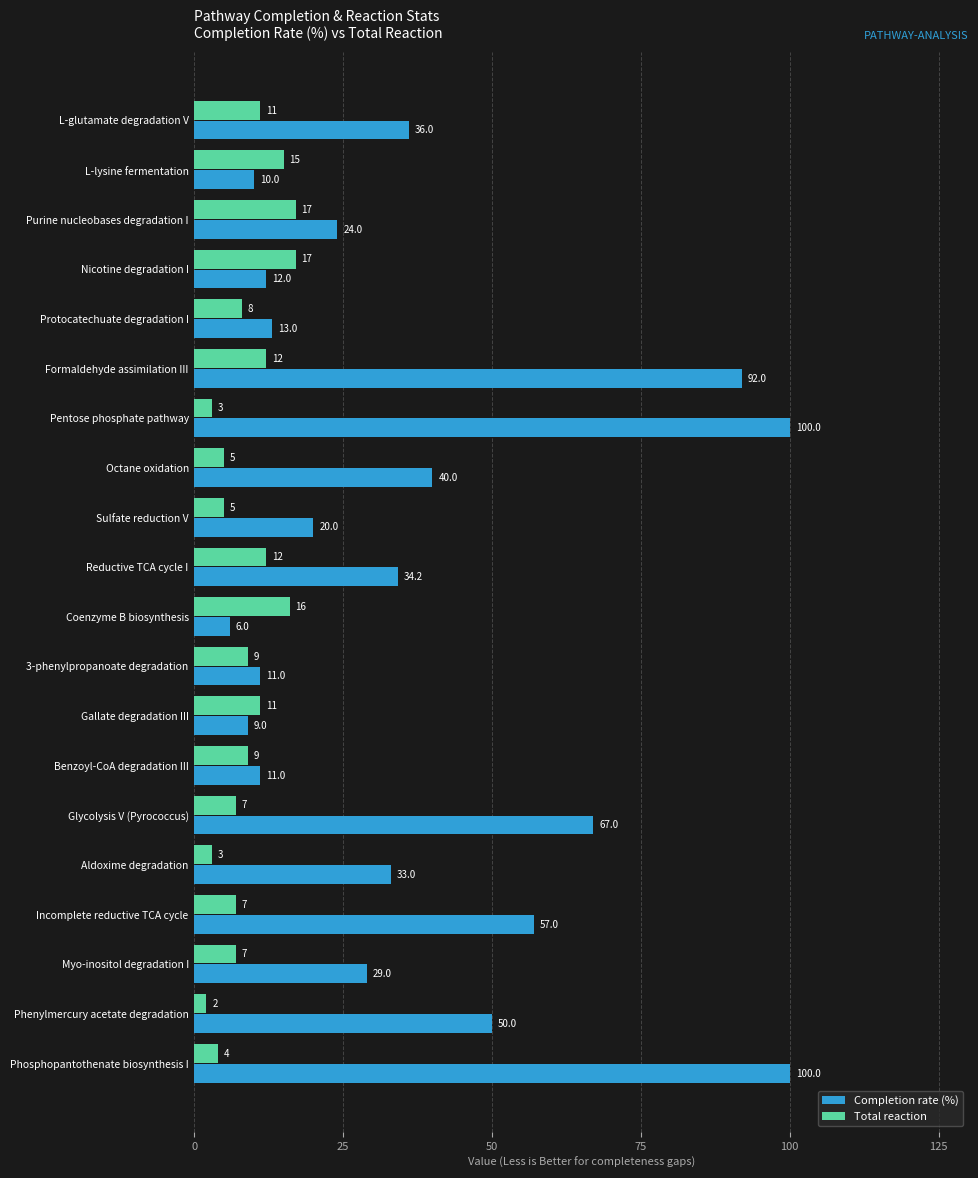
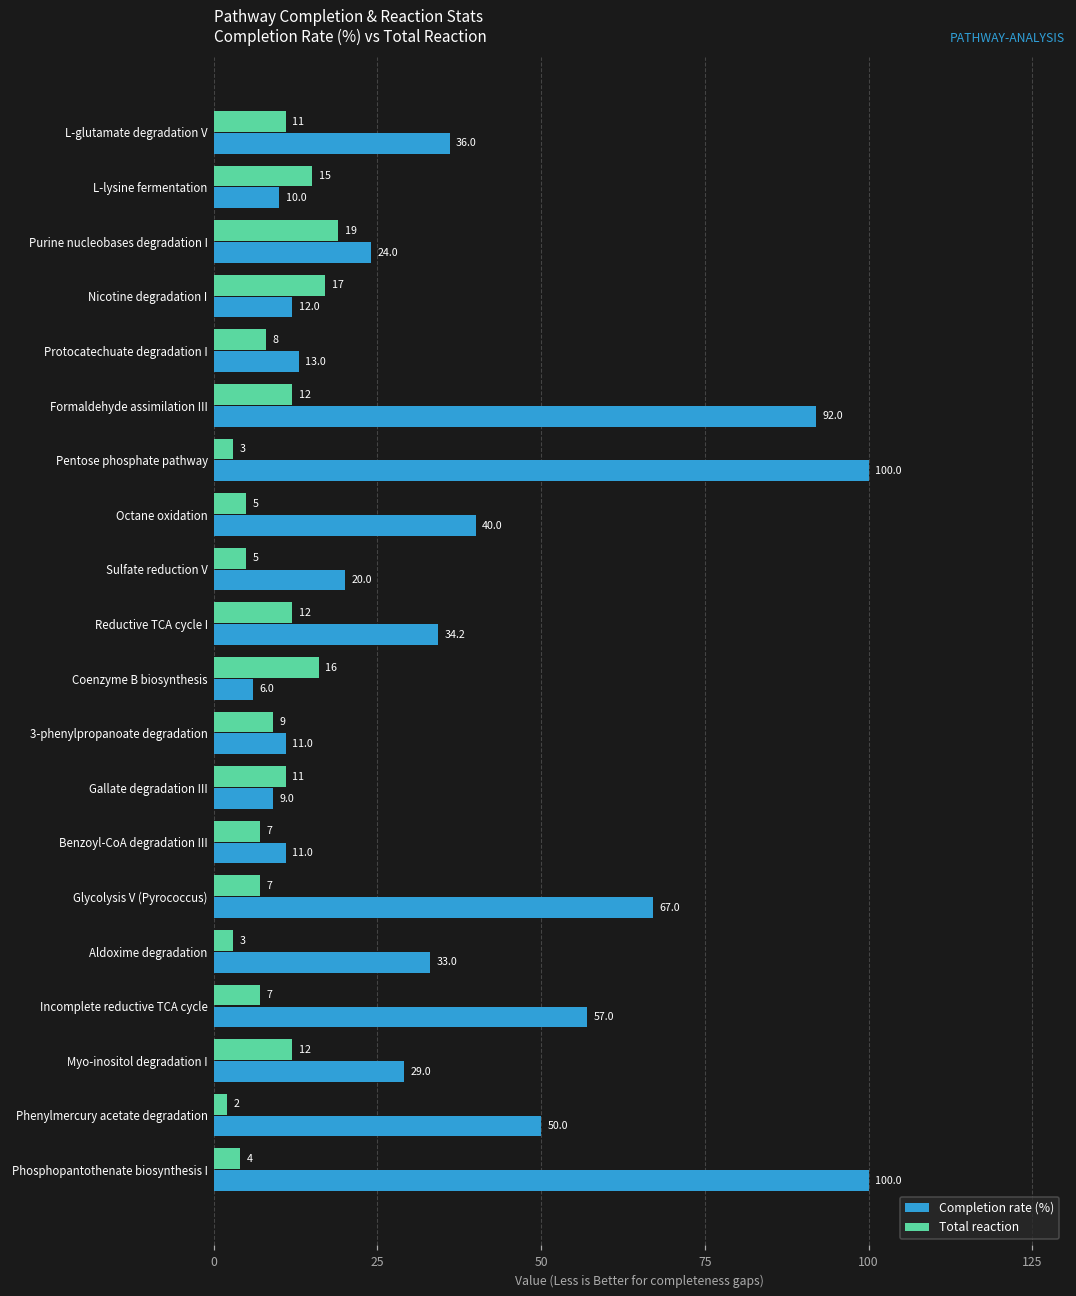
Total reaction, Purine nucleobases degradation I: 17 -> 19
Total reaction, Benzoyl-CoA degradation III: 9 -> 7
Total reaction, Myo-inositol degradation I: 7 -> 12
